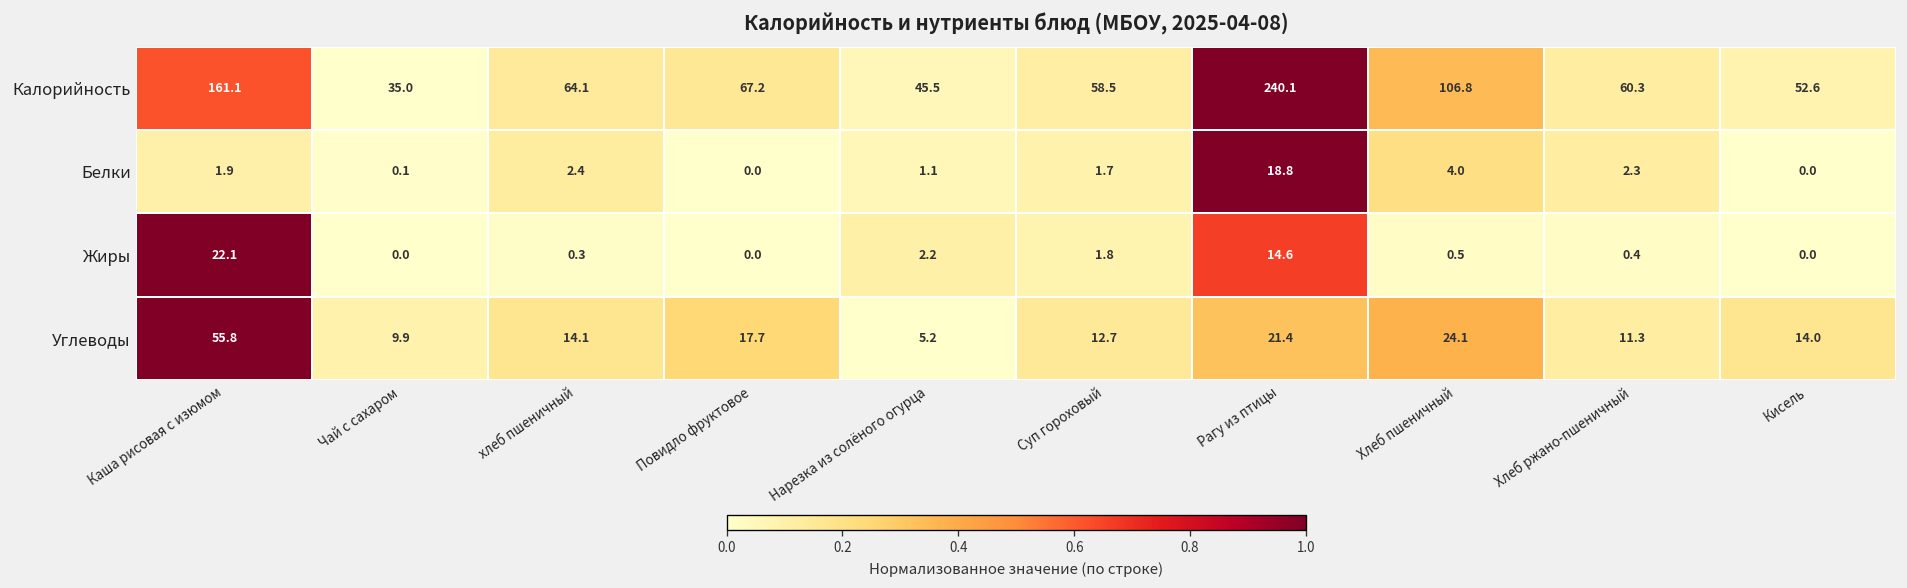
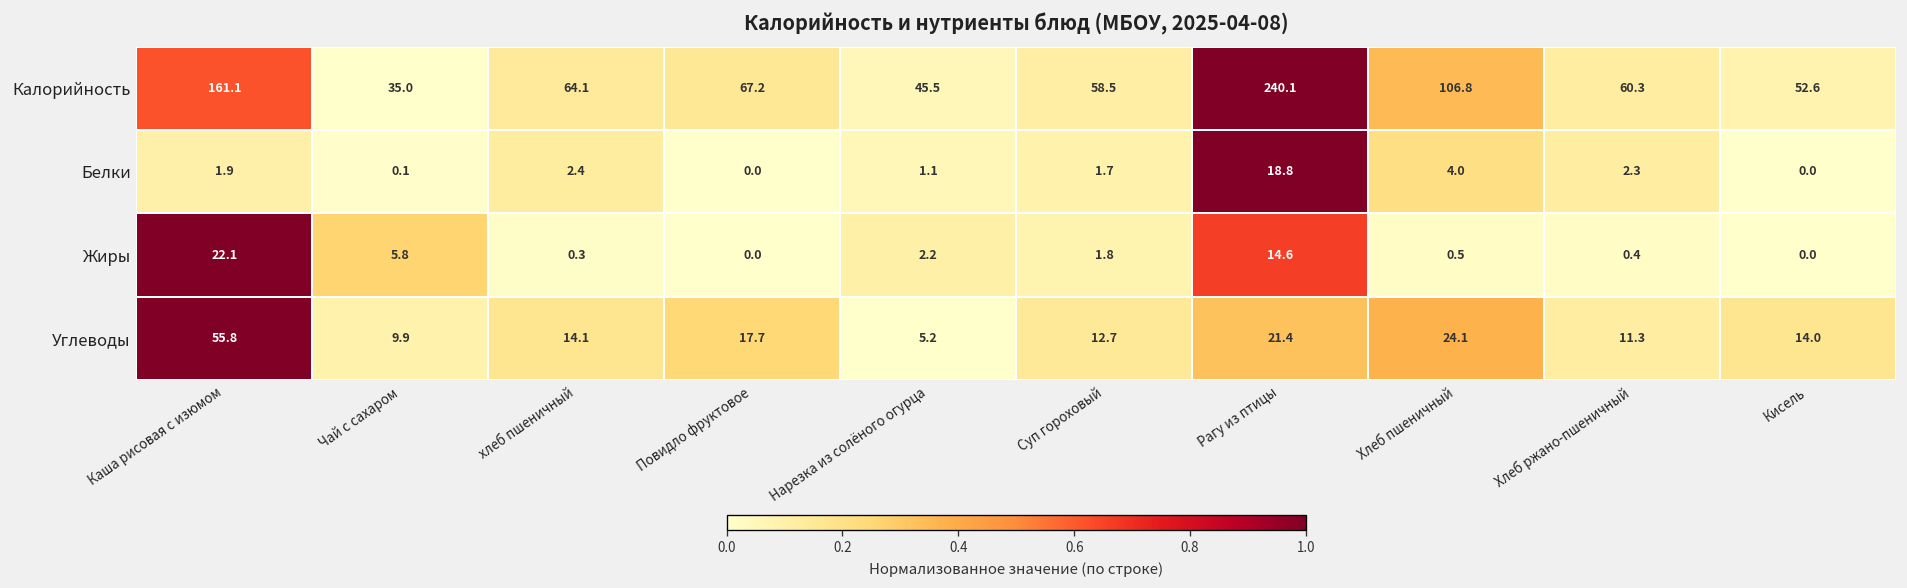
Жиры, Чай с сахаром: 0.0 -> 5.8
